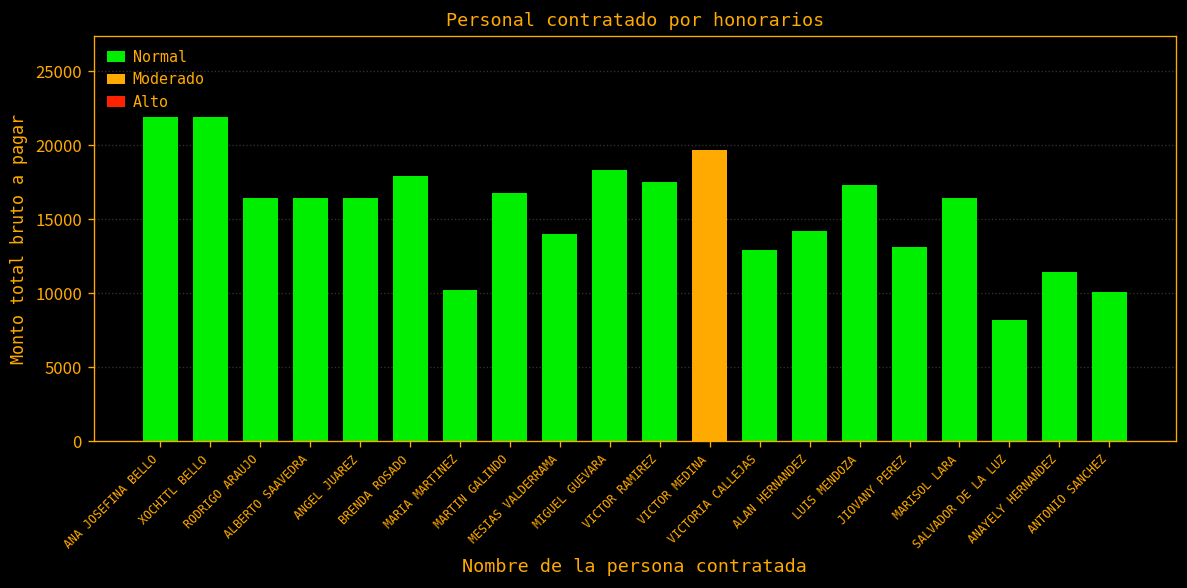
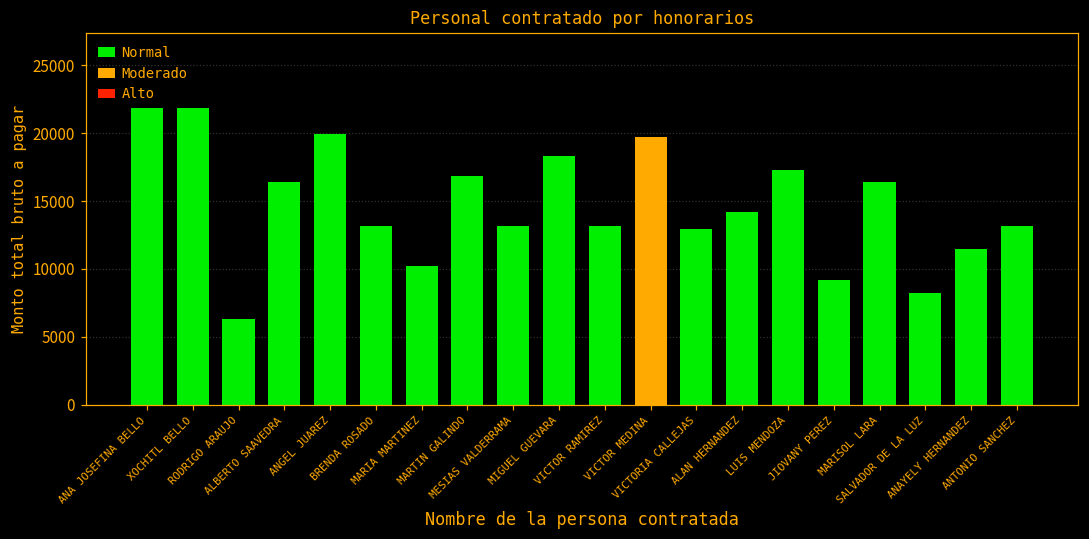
RODRIGO ARAUJO: 16400 -> 6300
ANGEL JUAREZ: 16400 -> 20000
BRENDA ROSADO: 17900 -> 13100
MESIAS VALDERRAMA: 14000 -> 13100
VICTOR RAMIREZ: 17500 -> 13100
JIOVANY PEREZ: 13100 -> 9200
ANTONIO SANCHEZ: 10100 -> 13100
